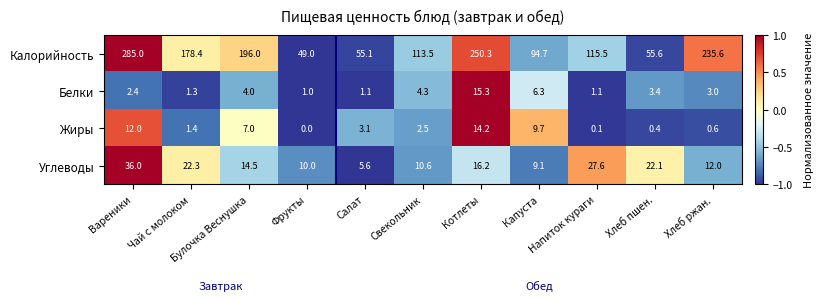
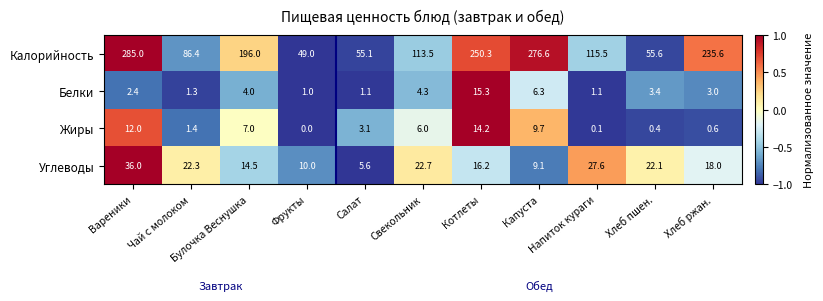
Калорийность, Чай с молоком: 178.4 -> 86.4
Калорийность, Капуста: 94.7 -> 276.6
Жиры, Свекольник: 2.5 -> 6.0
Углеводы, Свекольник: 10.6 -> 22.7
Углеводы, Хлеб ржан.: 12.0 -> 18.0
